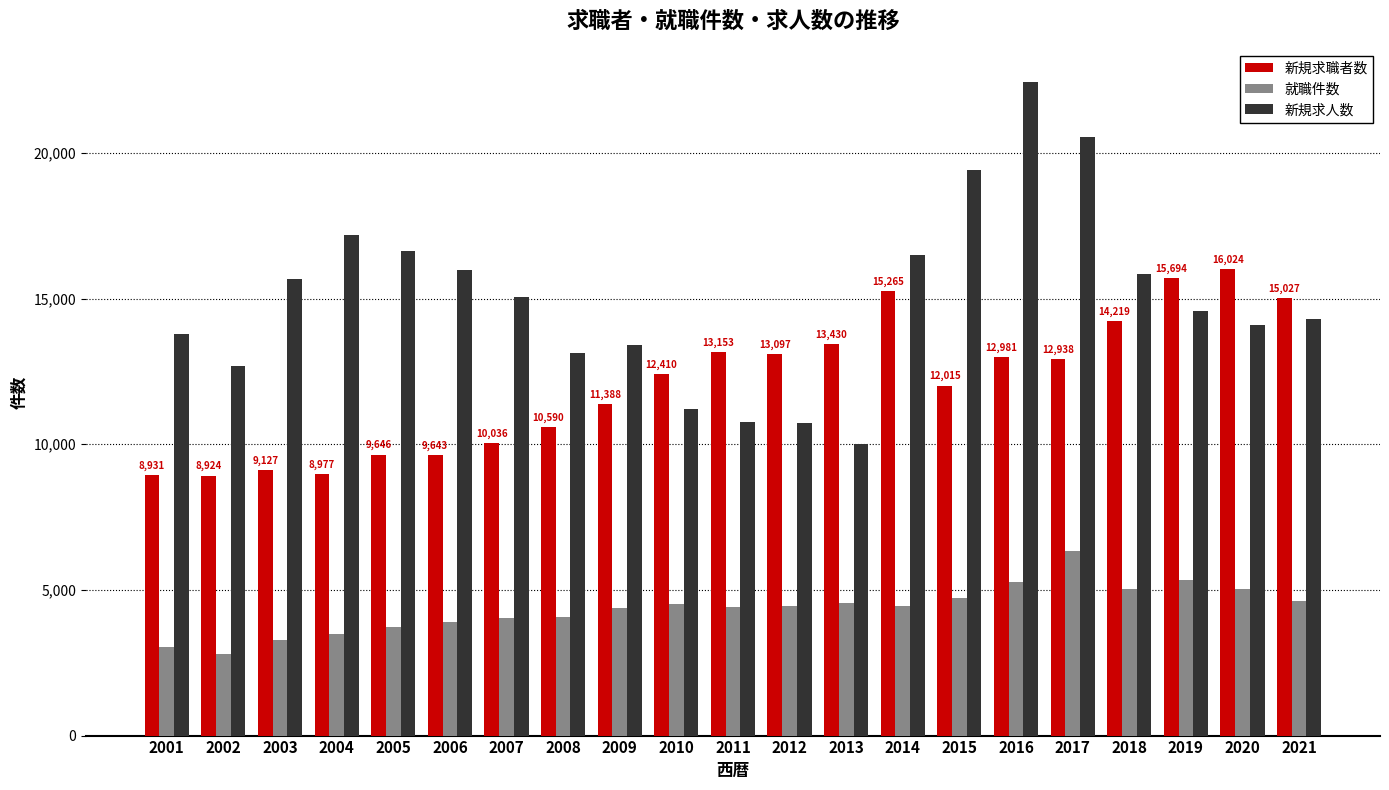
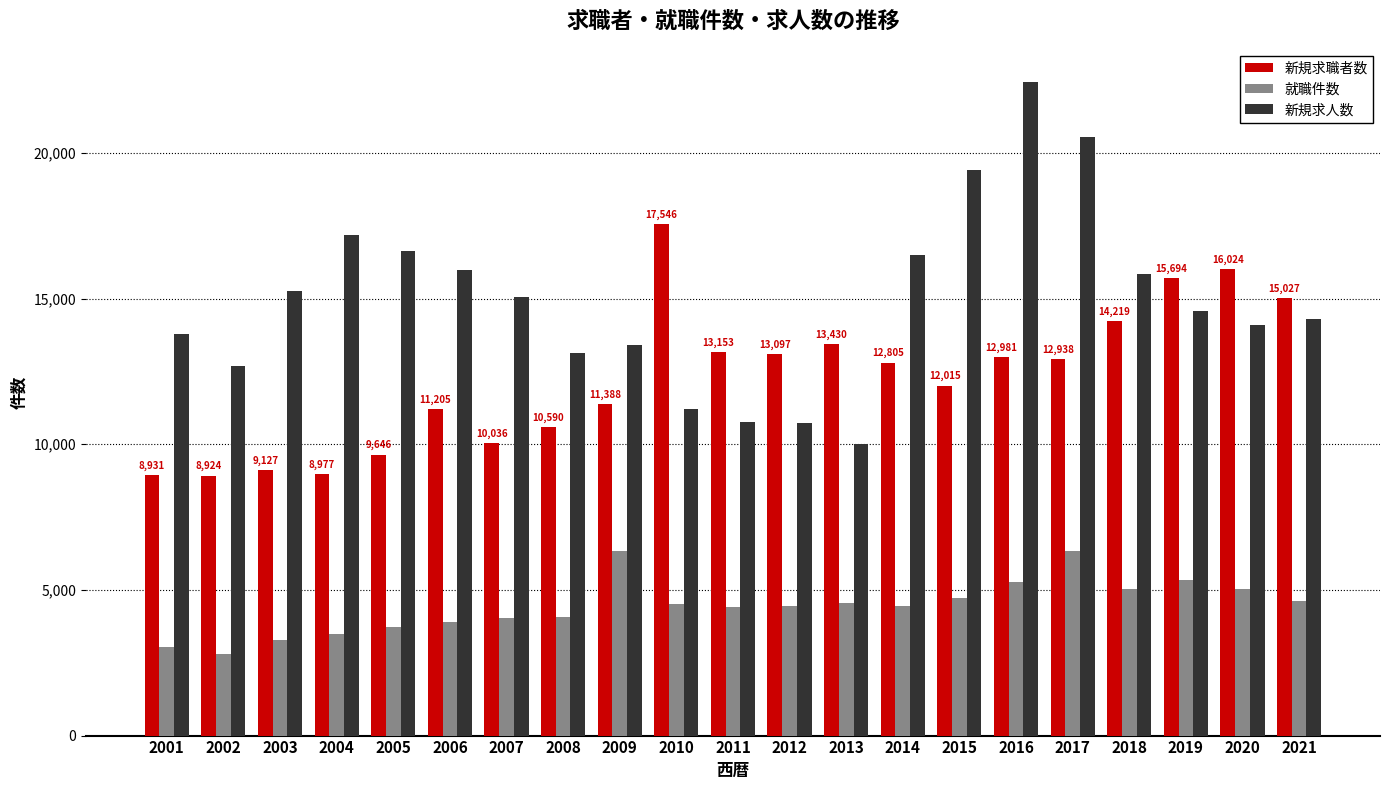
新規求人数, 2003: 15,700 -> 15,300
新規求職者数, 2006: 9,643 -> 11,205
就職件数, 2009: 4,400 -> 6,300
新規求職者数, 2010: 12,410 -> 17,546
新規求職者数, 2014: 15,265 -> 12,805
